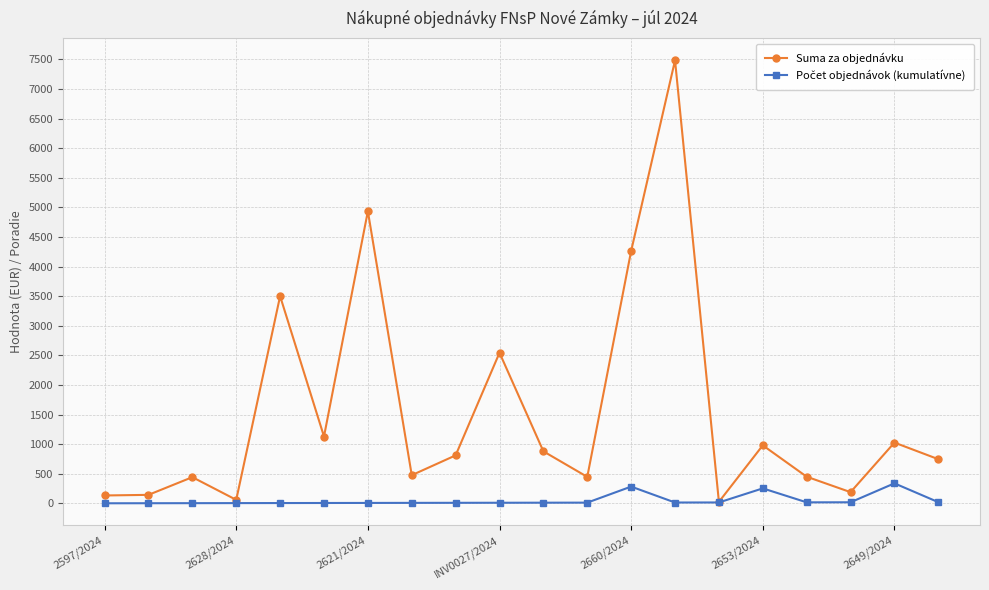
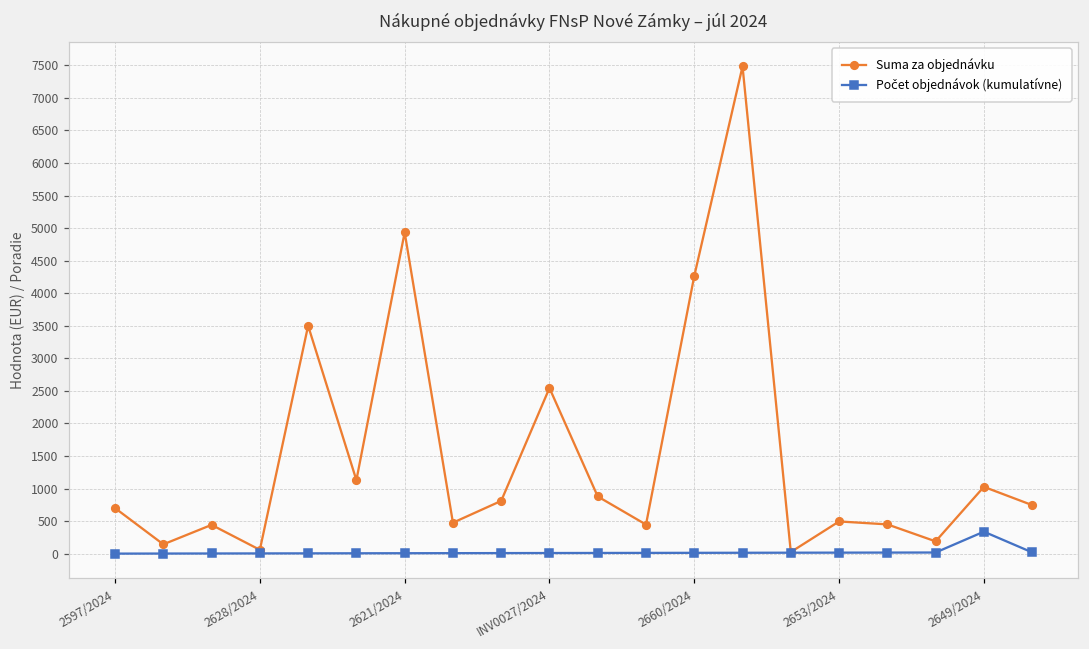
Suma za objednávku, 2597/2024: 100 -> 700
Počet objednávok (kumulatívne), 2660/2024: 300 -> 0
Suma za objednávku, 2653/2024: 1000 -> 500
Počet objednávok (kumulatívne), 2653/2024: 300 -> 0
